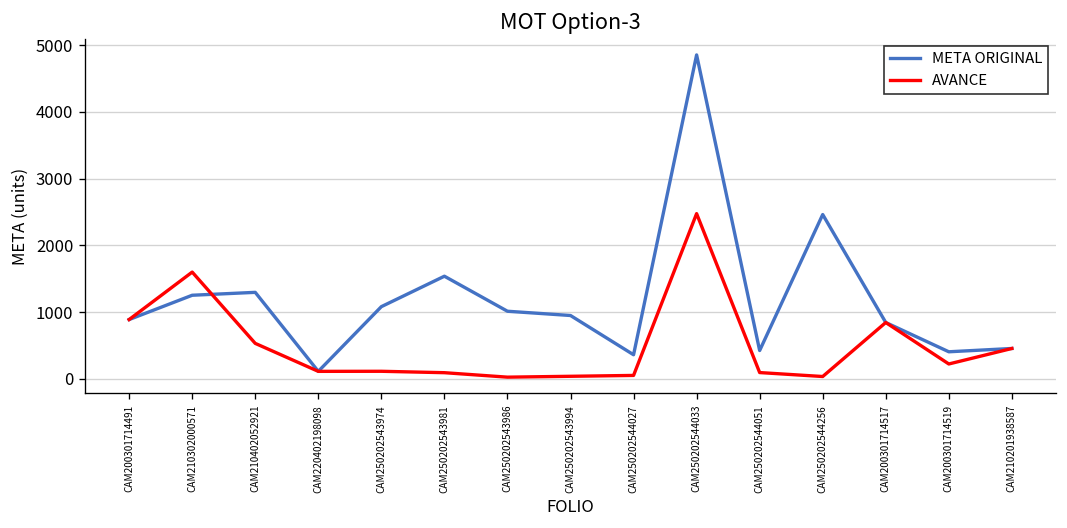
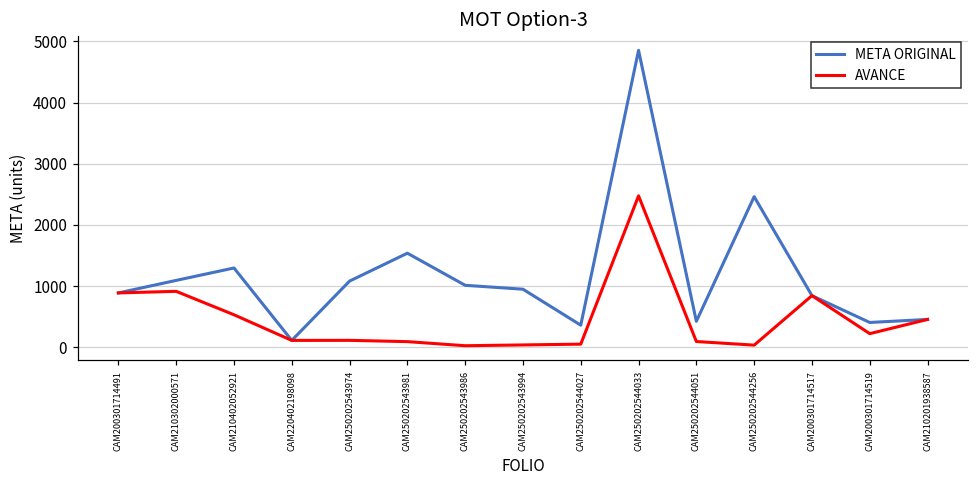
META ORIGINAL, CAM210302000571: 1300 -> 1100
AVANCE, CAM210302000571: 1600 -> 900
